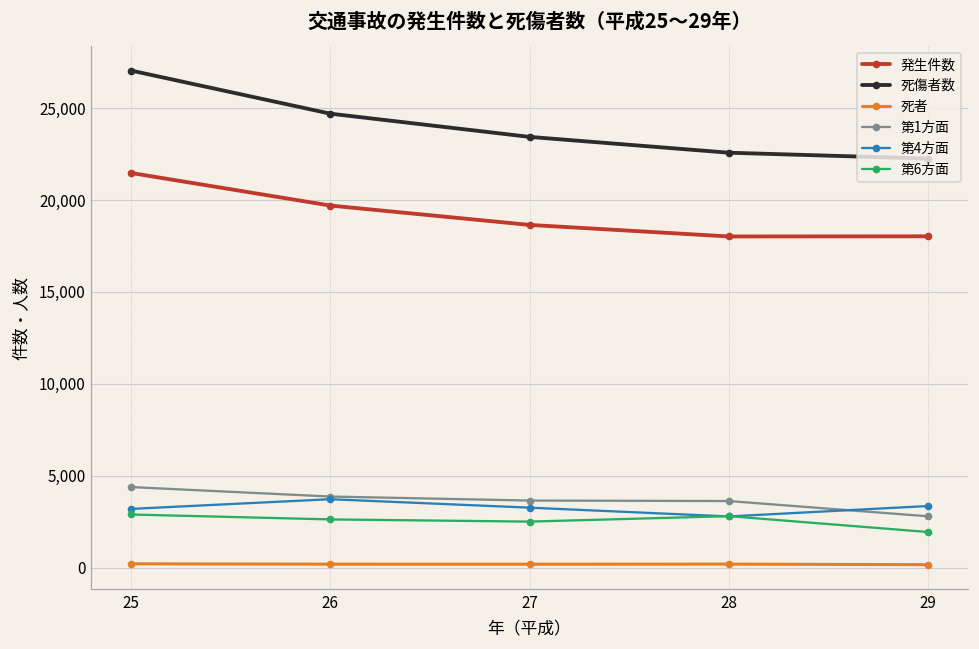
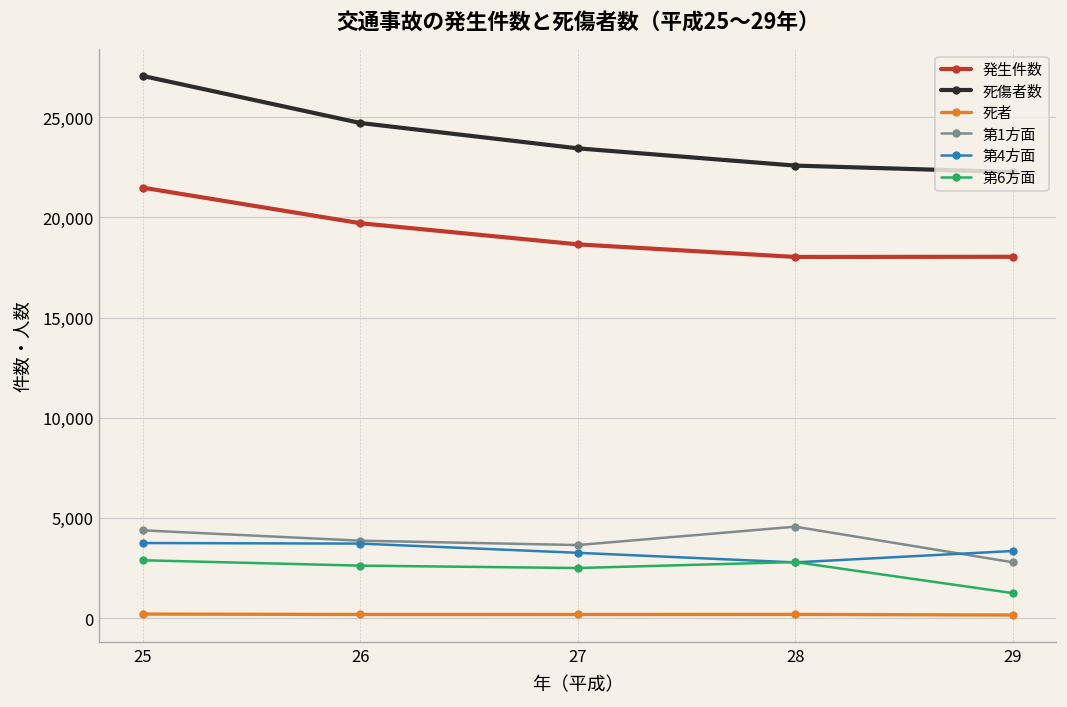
第4方面, 25: 3,200 -> 3,700
第1方面, 28: 3,600 -> 4,600
第6方面, 29: 1,900 -> 1,200
